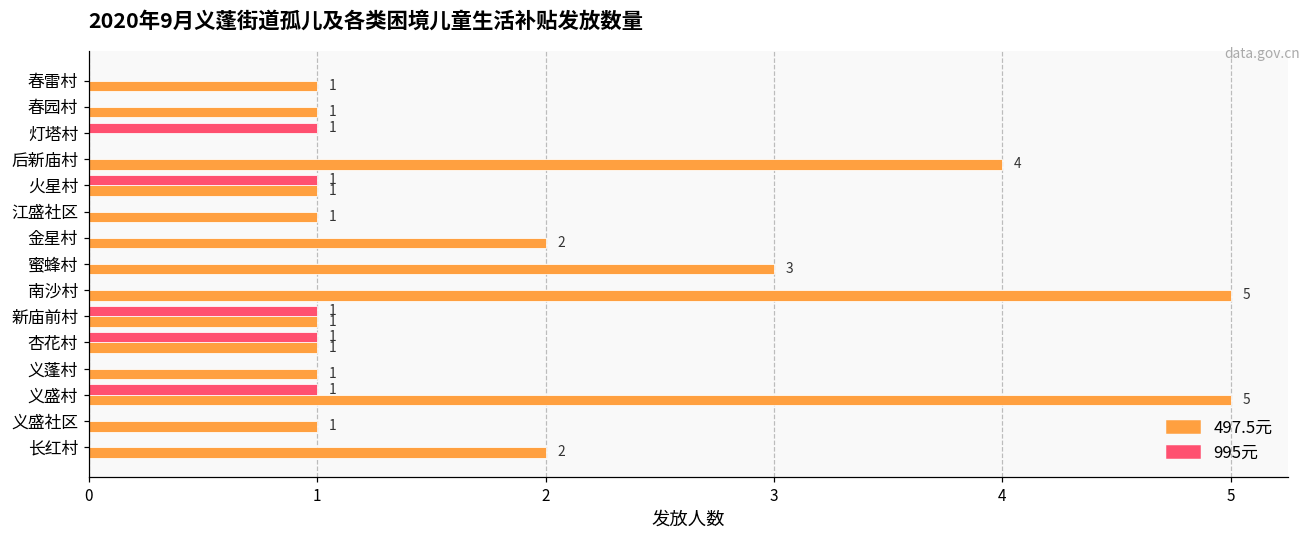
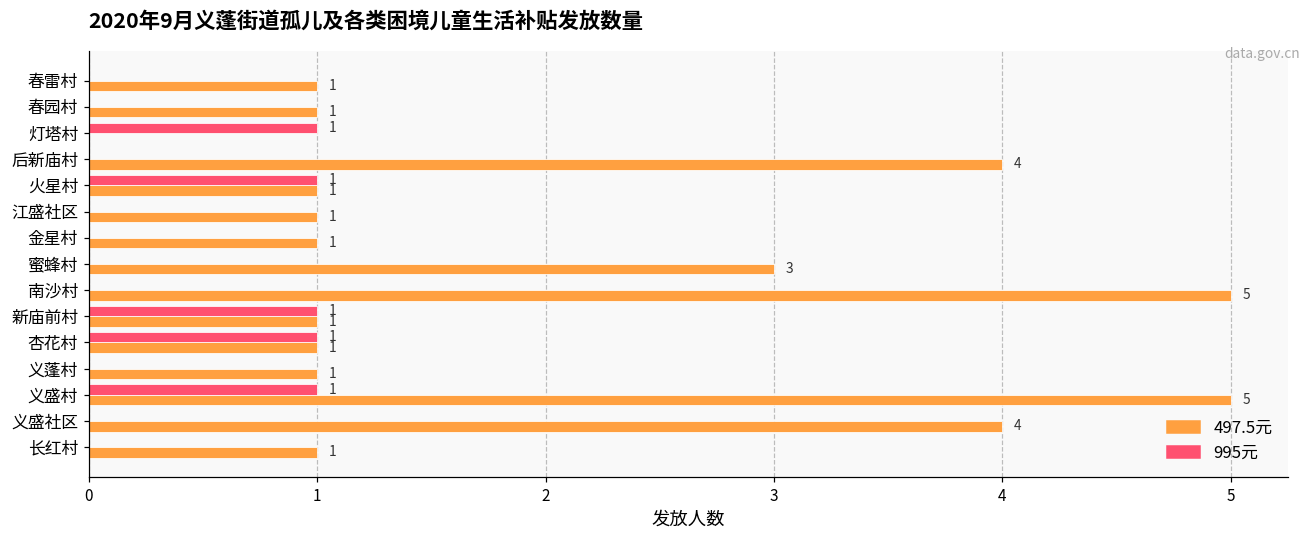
497.5元, 金星村: 2 -> 1
497.5元, 义盛社区: 1 -> 4
497.5元, 长红村: 2 -> 1
